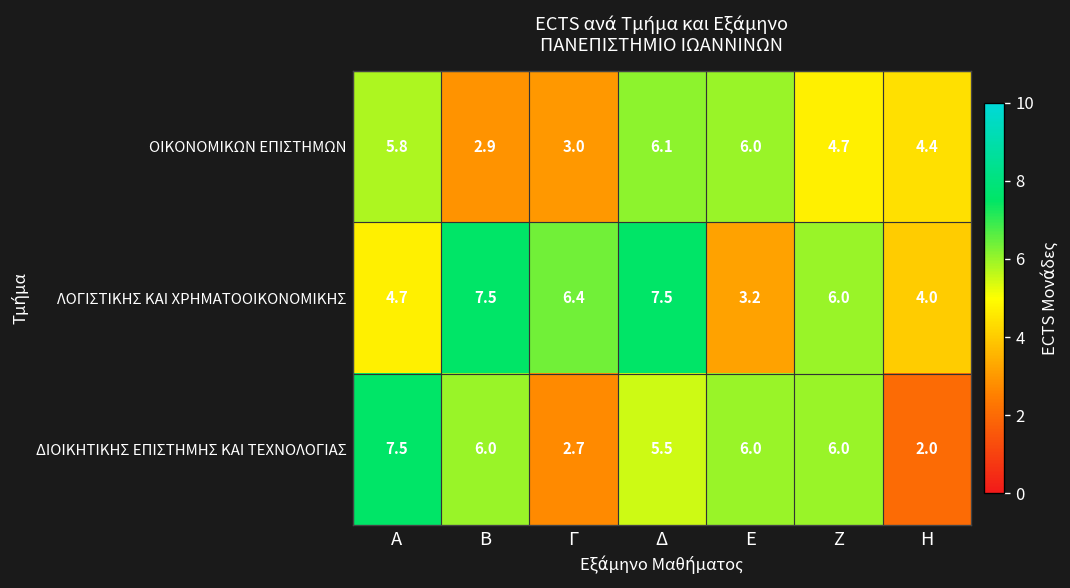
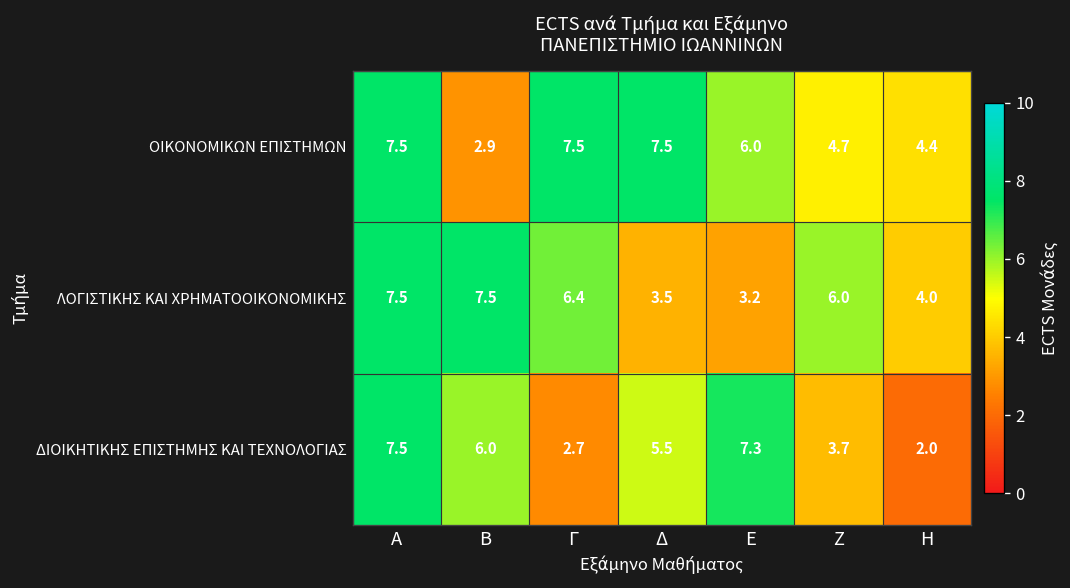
ΟΙΚΟΝΟΜΙΚΩΝ ΕΠΙΣΤΗΜΩΝ, Α: 5.8 -> 7.5
ΟΙΚΟΝΟΜΙΚΩΝ ΕΠΙΣΤΗΜΩΝ, Γ: 3.0 -> 7.5
ΟΙΚΟΝΟΜΙΚΩΝ ΕΠΙΣΤΗΜΩΝ, Δ: 6.1 -> 7.5
ΛΟΓΙΣΤΙΚΗΣ ΚΑΙ ΧΡΗΜΑΤΟΟΙΚΟΝΟΜΙΚΗΣ, Α: 4.7 -> 7.5
ΛΟΓΙΣΤΙΚΗΣ ΚΑΙ ΧΡΗΜΑΤΟΟΙΚΟΝΟΜΙΚΗΣ, Δ: 7.5 -> 3.5
ΔΙΟΙΚΗΤΙΚΗΣ ΕΠΙΣΤΗΜΗΣ ΚΑΙ ΤΕΧΝΟΛΟΓΙΑΣ, Ε: 6.0 -> 7.3
ΔΙΟΙΚΗΤΙΚΗΣ ΕΠΙΣΤΗΜΗΣ ΚΑΙ ΤΕΧΝΟΛΟΓΙΑΣ, Ζ: 6.0 -> 3.7
